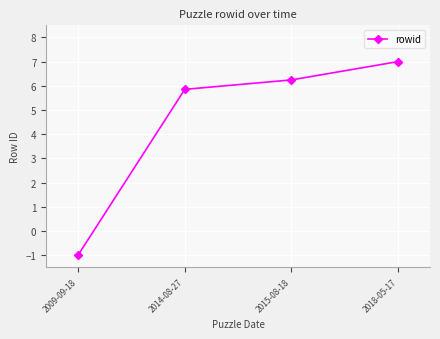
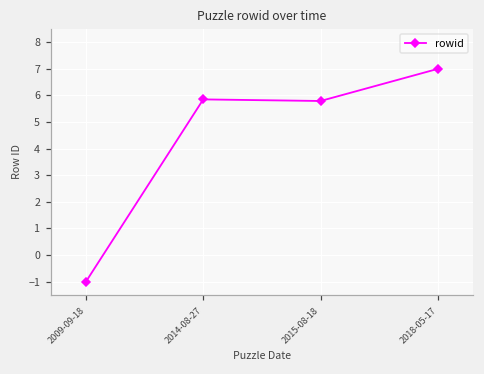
2015-08-18: 6.2 -> 5.8
